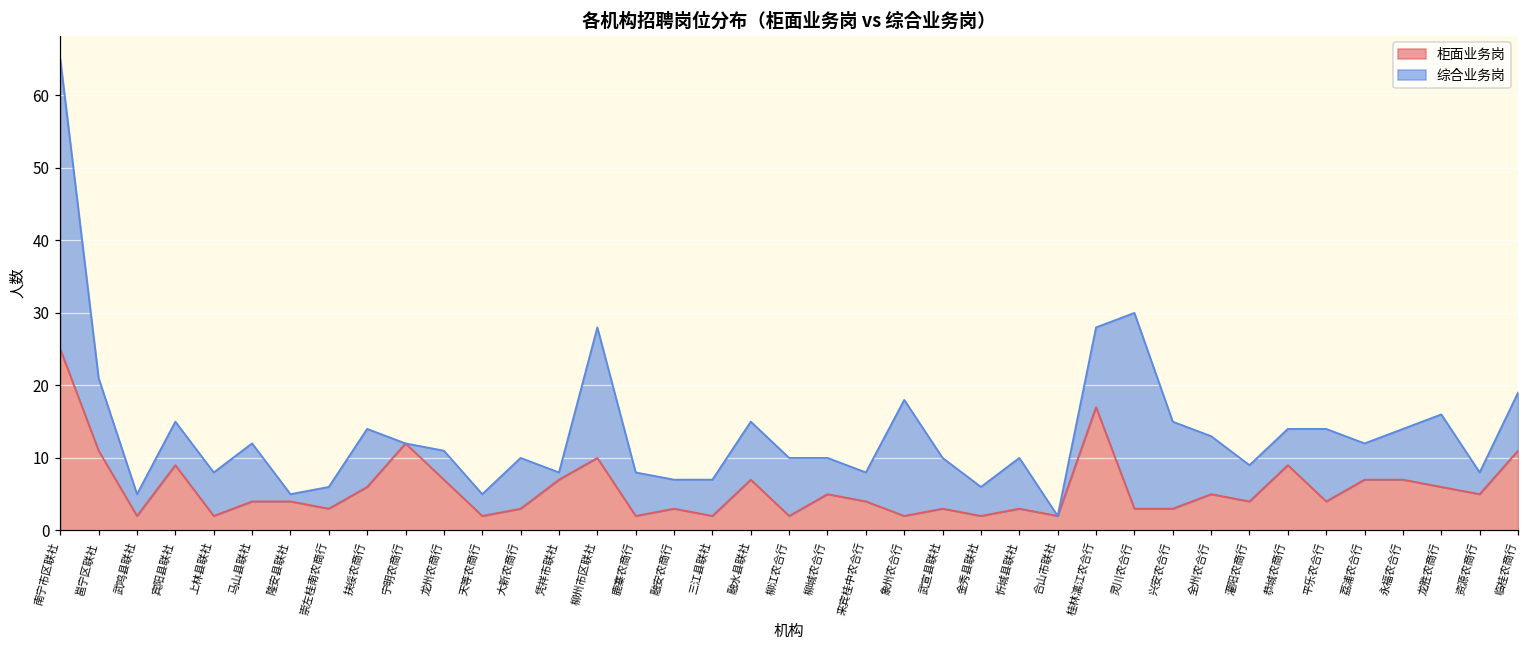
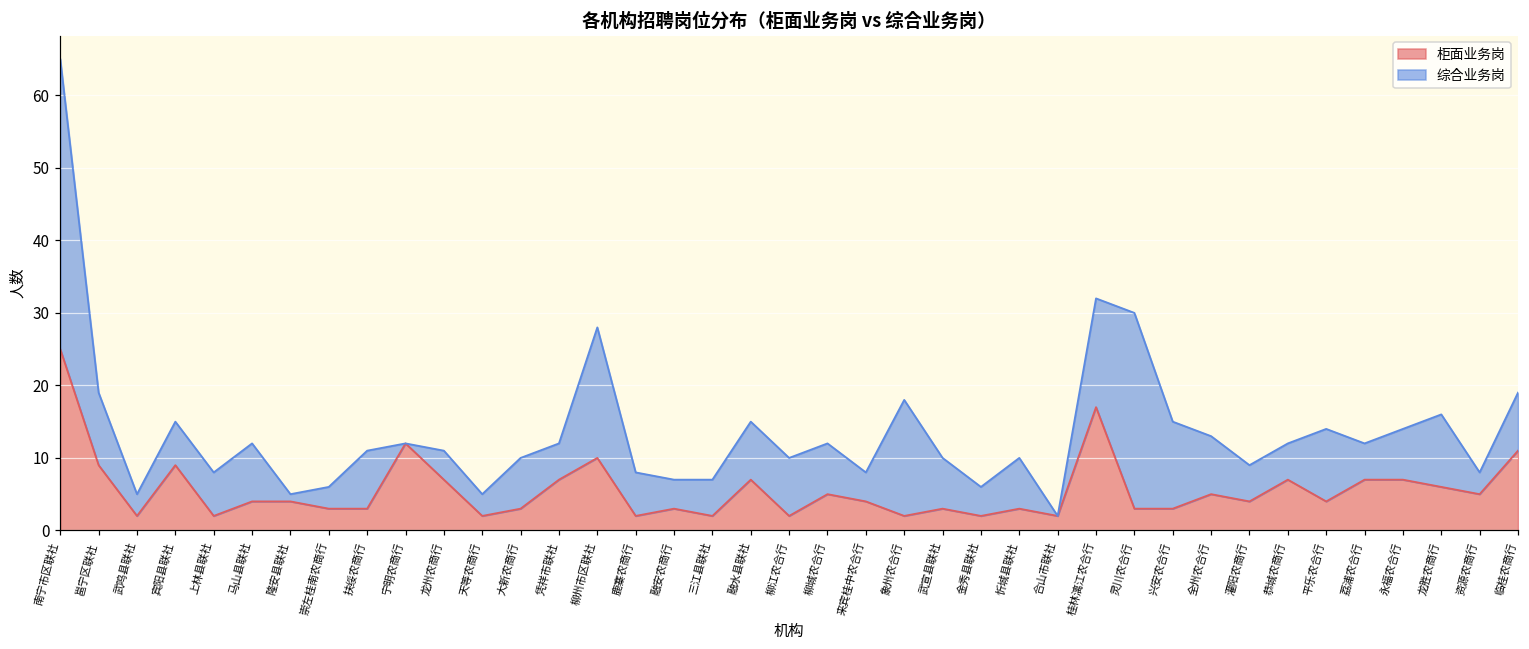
柜面业务岗, 邕宁区联社: 11 -> 9
柜面业务岗, 扶绥农商行: 6 -> 3
综合业务岗, 凭祥市联社: 1 -> 5
综合业务岗, 柳城农合行: 5 -> 7
综合业务岗, 桂林漓江农合行: 11 -> 15
柜面业务岗, 恭城农商行: 9 -> 7
